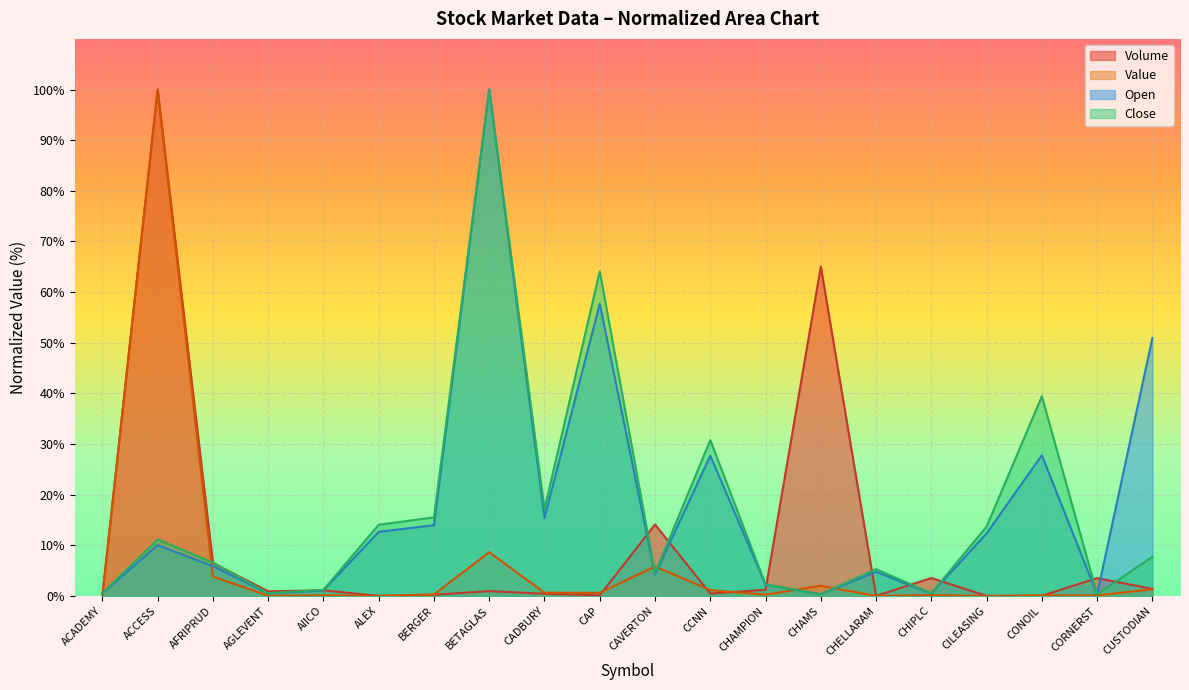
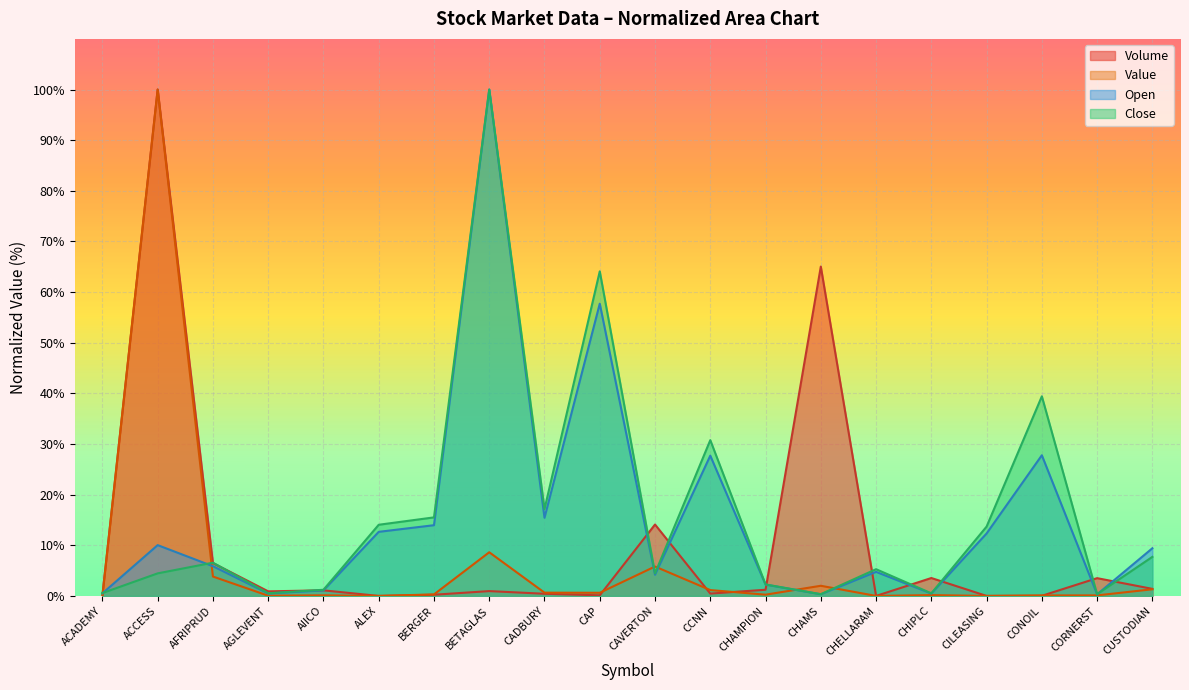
Close, ACCESS: 11% -> 4%
Open, CUSTODIAN: 51% -> 9%
